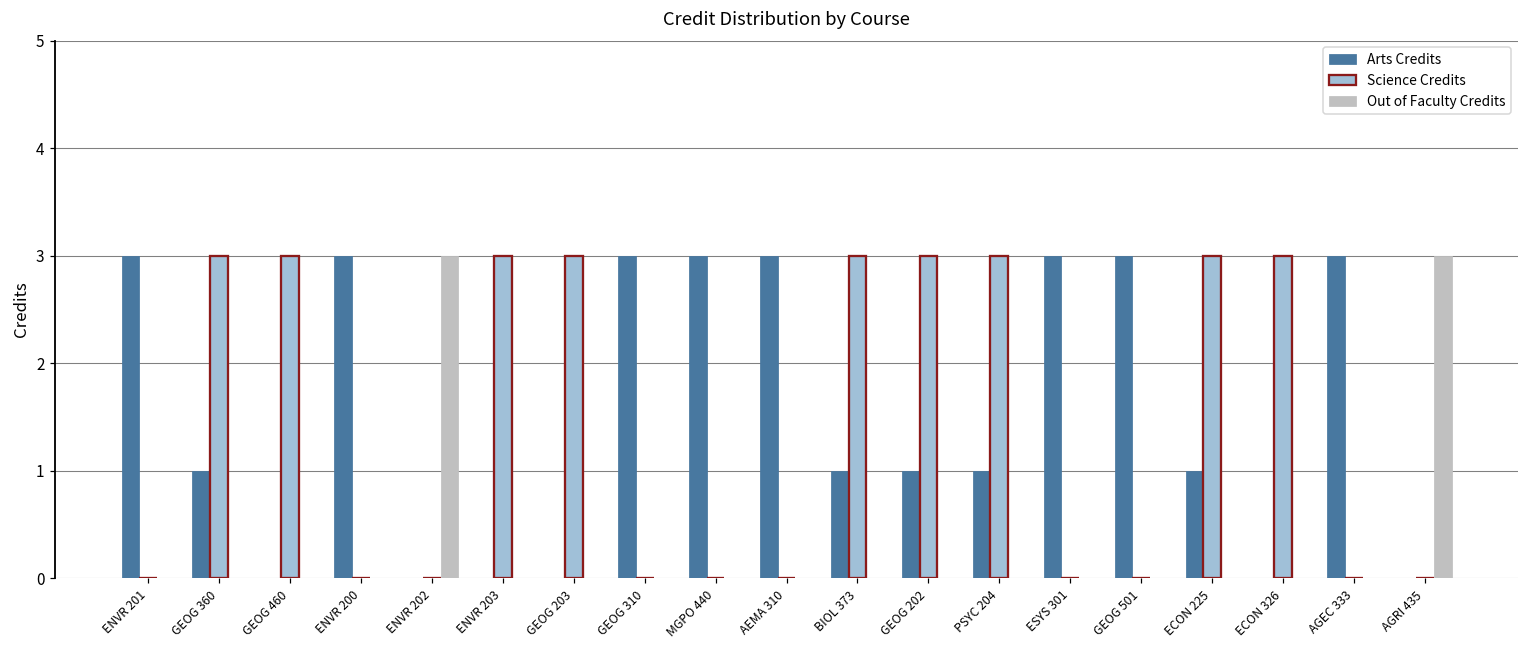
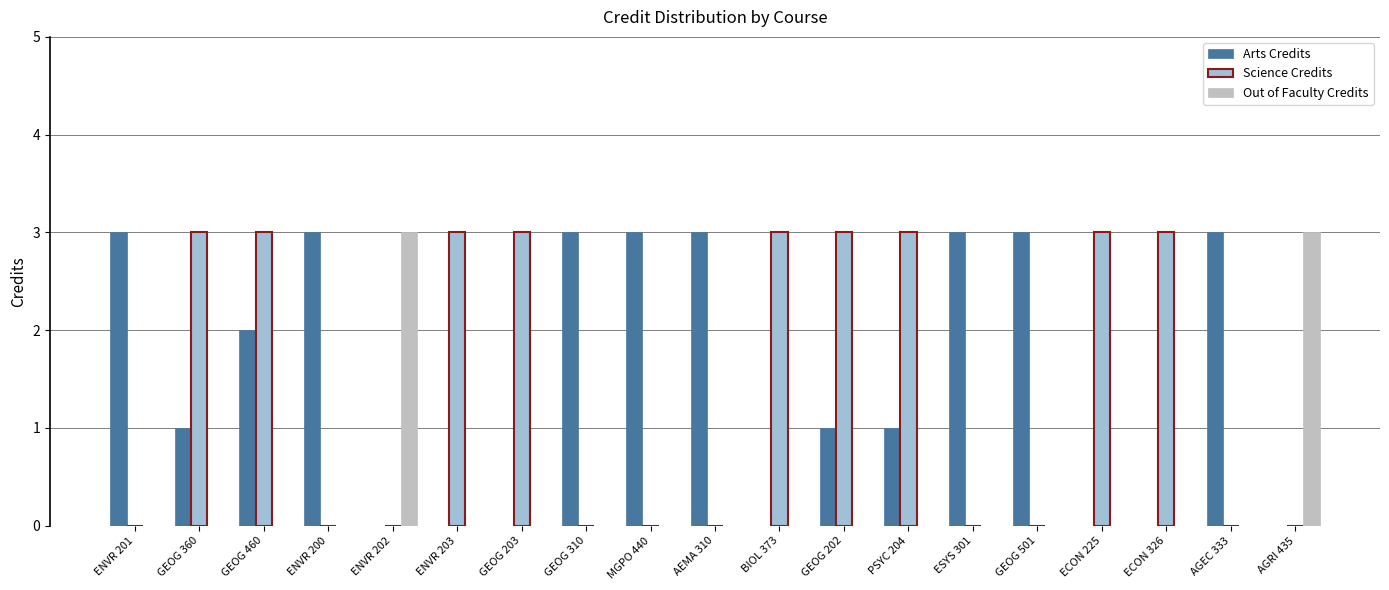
Arts Credits, GEOG 460: 0 -> 2
Arts Credits, BIOL 373: 1 -> 0
Arts Credits, ECON 225: 1 -> 0
